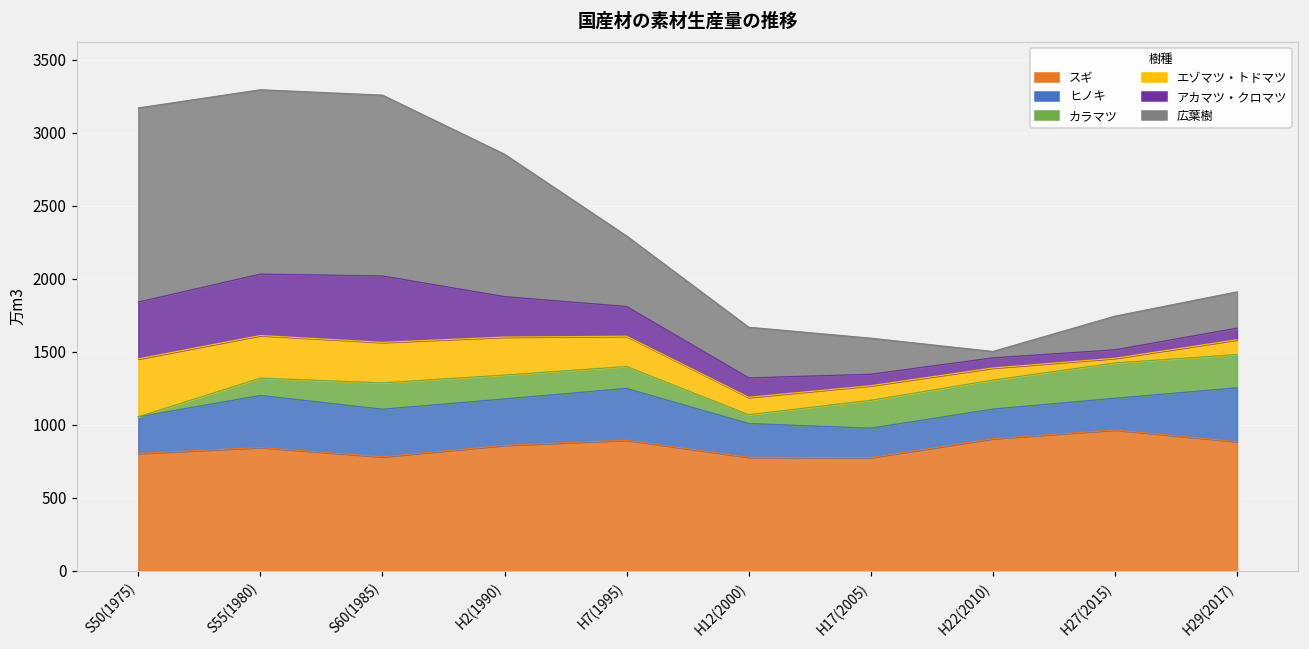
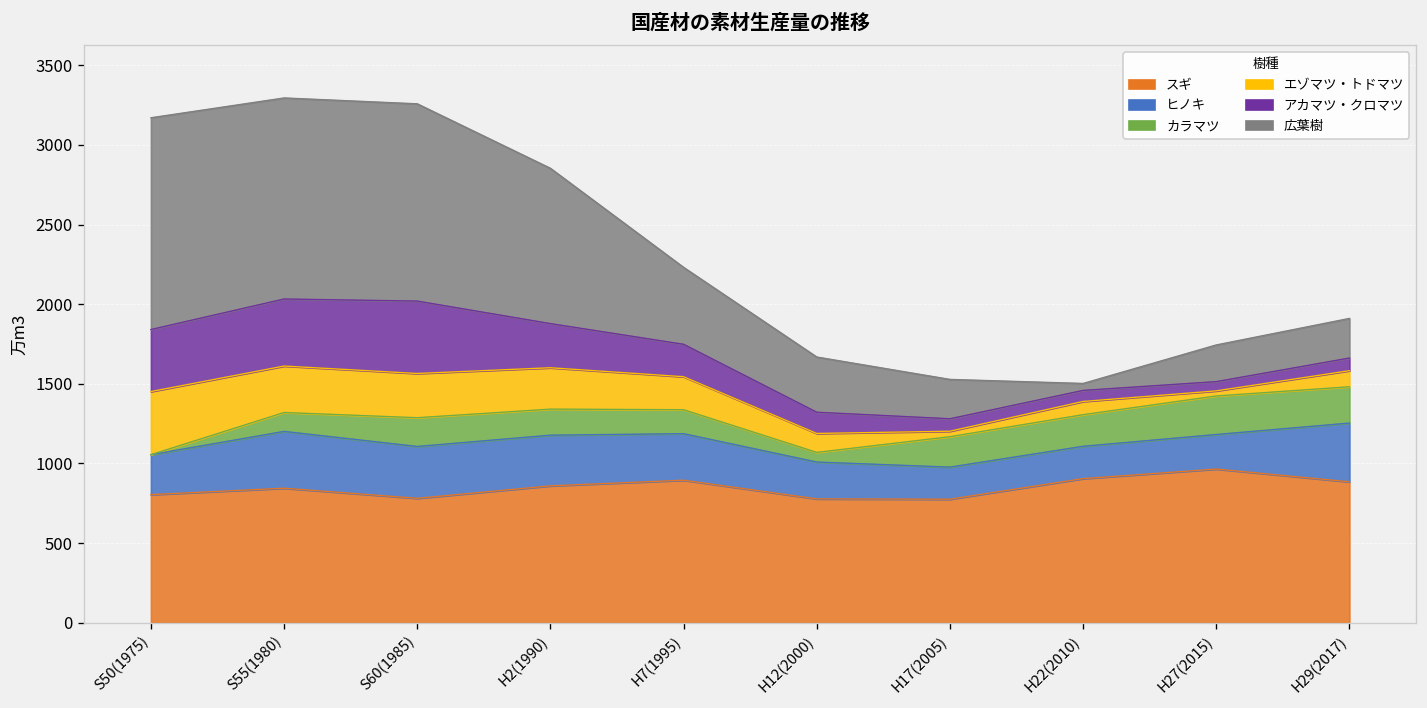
ヒノキ, H7(1995): 350 -> 290
エゾマツ・トドマツ, H17(2005): 100 -> 30
